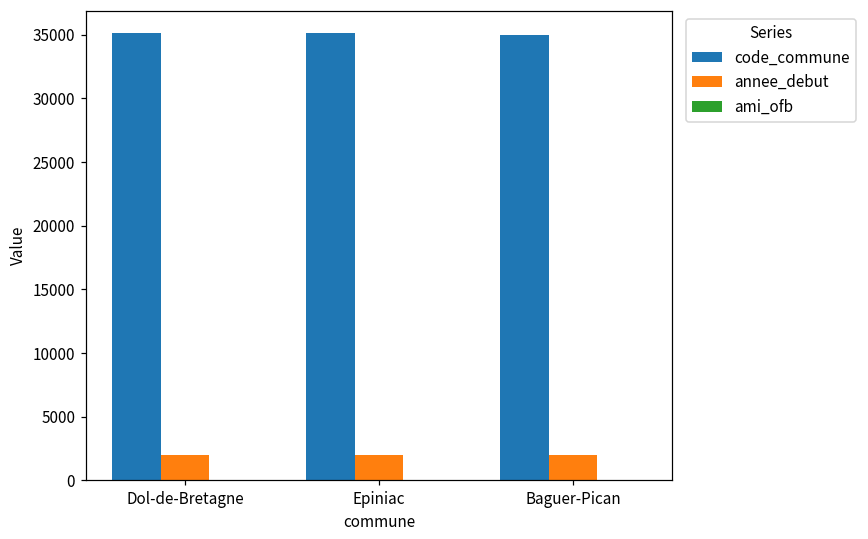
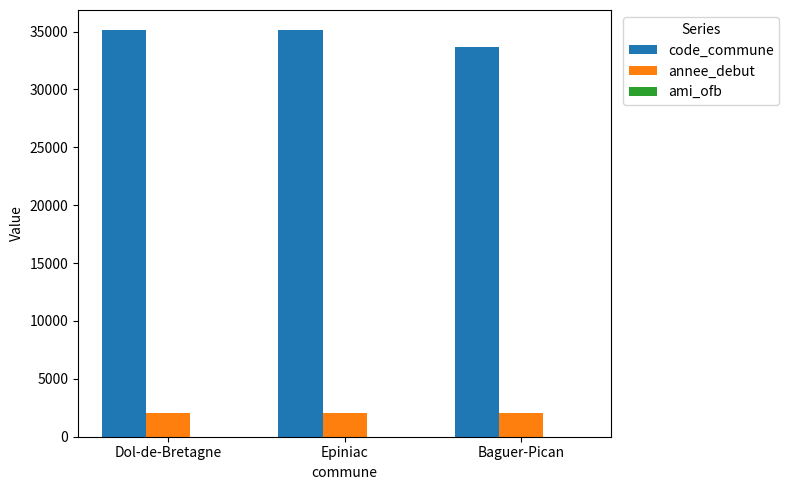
code_commune, Baguer-Pican: 35000 -> 33700
